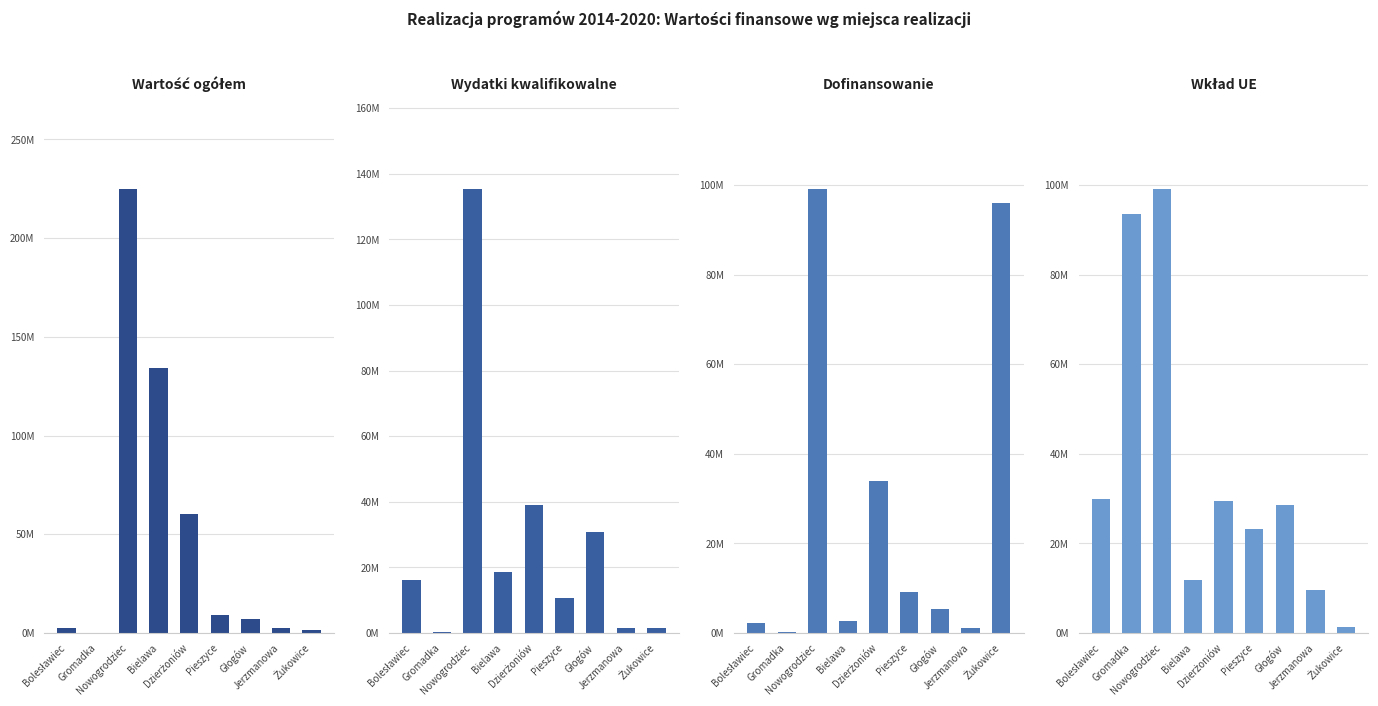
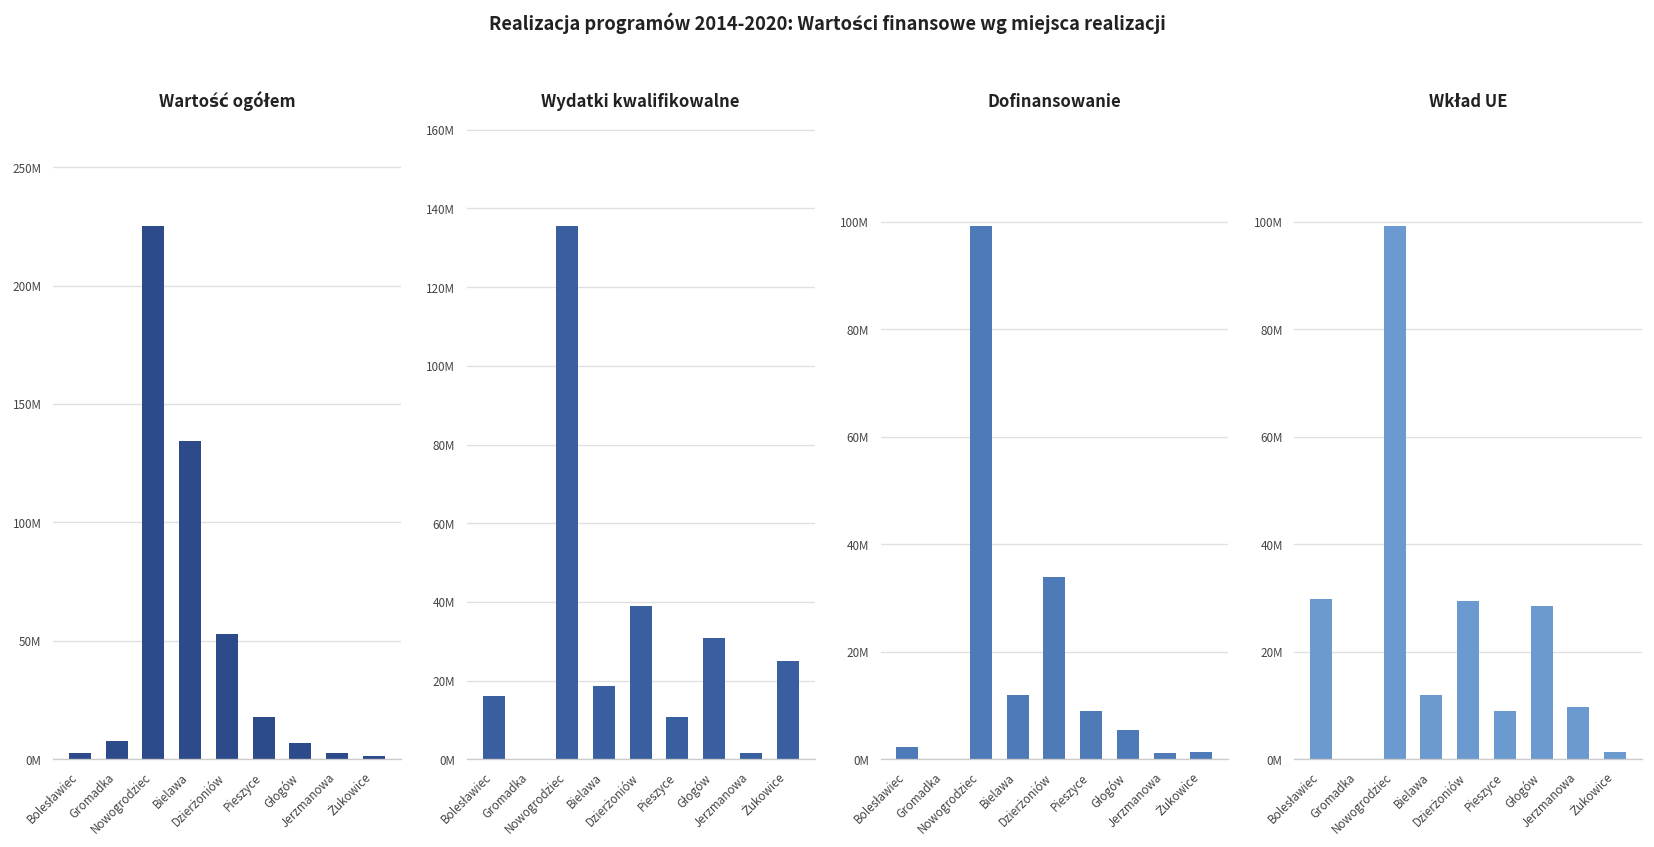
Wartość ogółem, Gromadka: 0 -> 8000000
Wartość ogółem, Dzierżoniów: 60000000 -> 53000000
Wartość ogółem, Pieszyce: 9000000 -> 18000000
Wydatki kwalifikowalne, Żukowice: 2000000 -> 25000000
Dofinansowanie, Bielawa: 3000000 -> 12000000
Dofinansowanie, Żukowice: 96000000 -> 1000000
Wkład UE, Gromadka: 93000000 -> 0
Wkład UE, Pieszyce: 23000000 -> 9000000
